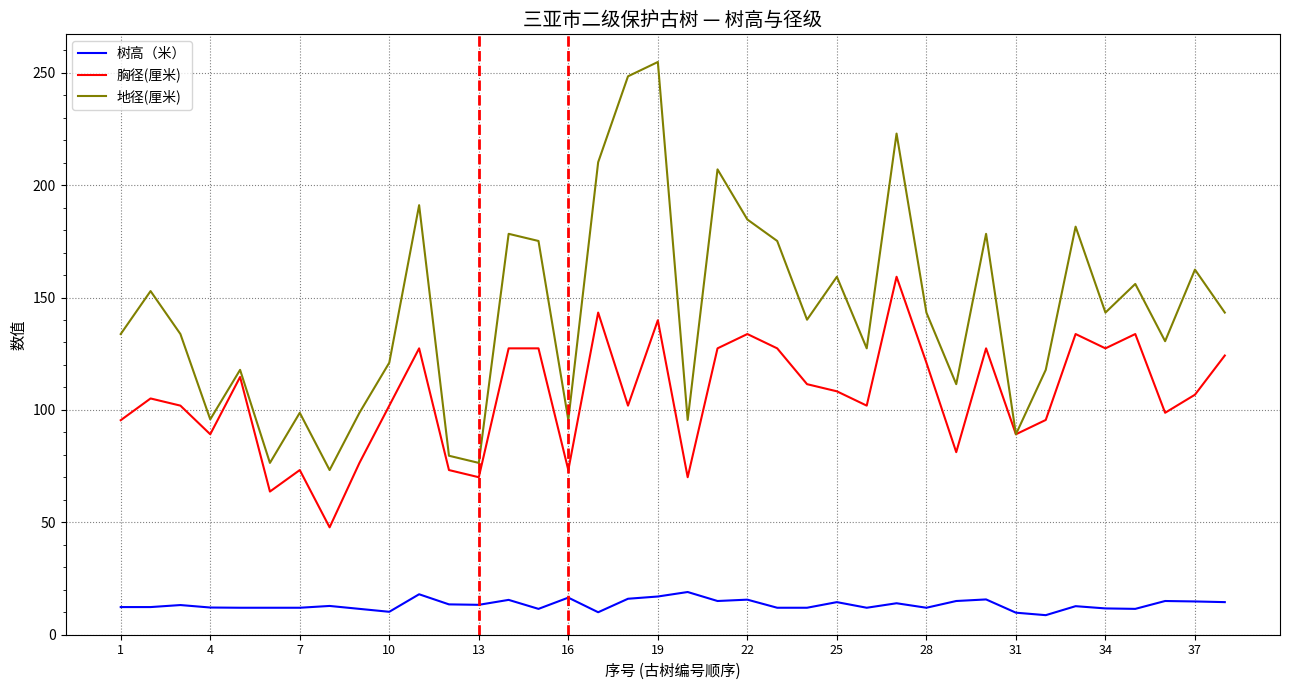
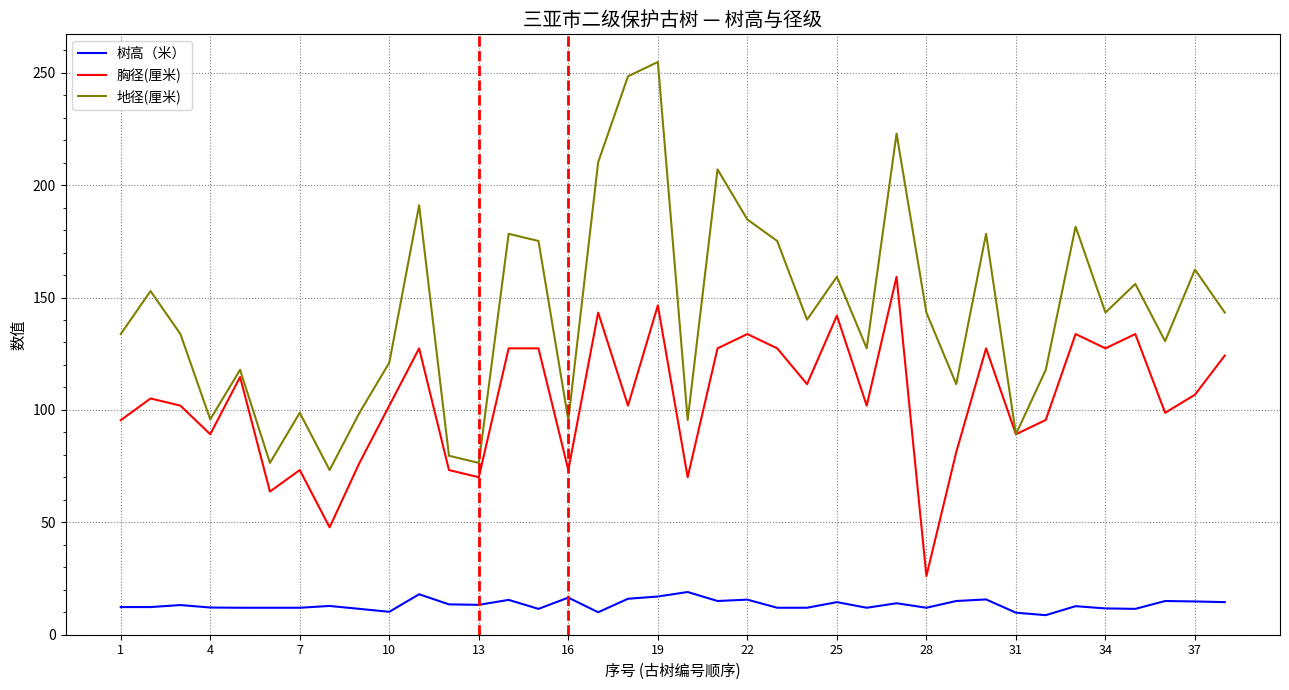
胸径(厘米), 19: 140 -> 147
胸径(厘米), 25: 108 -> 142
胸径(厘米), 28: 121 -> 26
